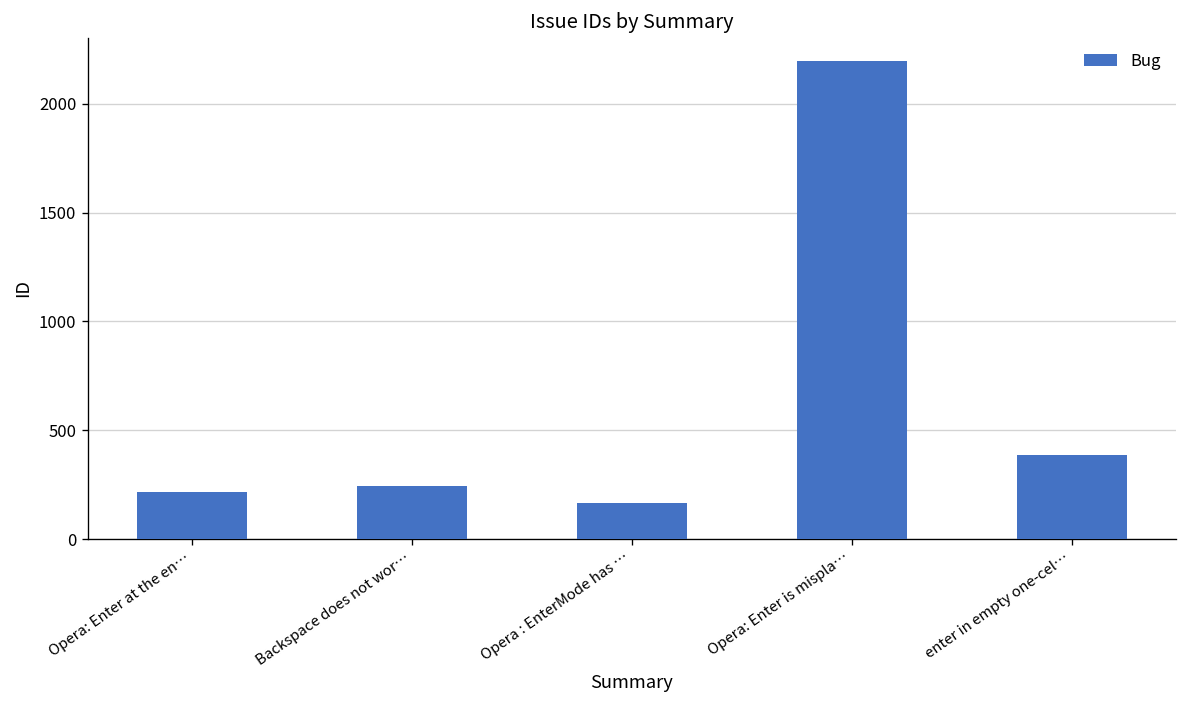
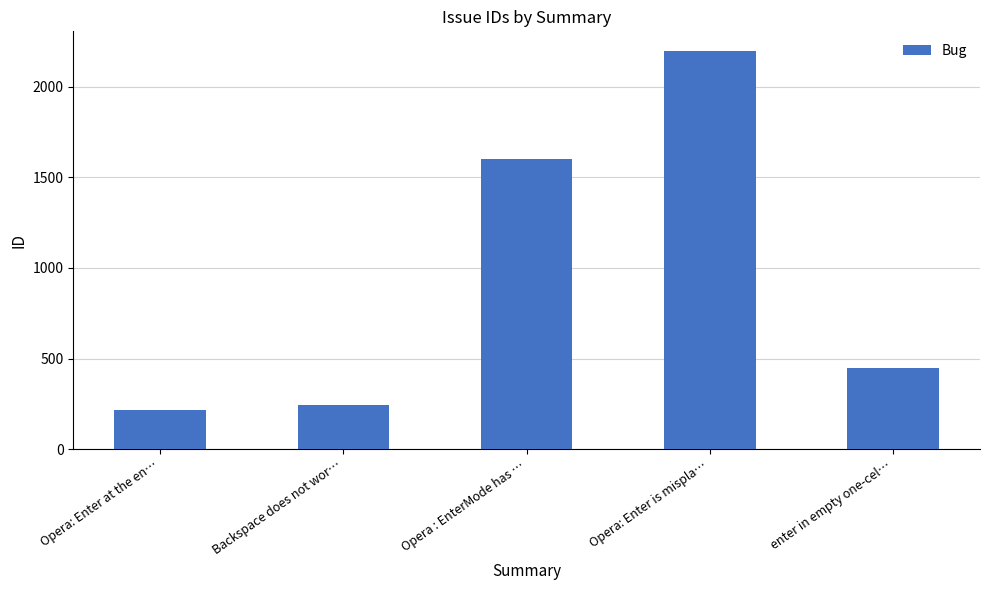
Opera : EnterMode has …: 170 -> 1600
enter in empty one-cel…: 390 -> 450
